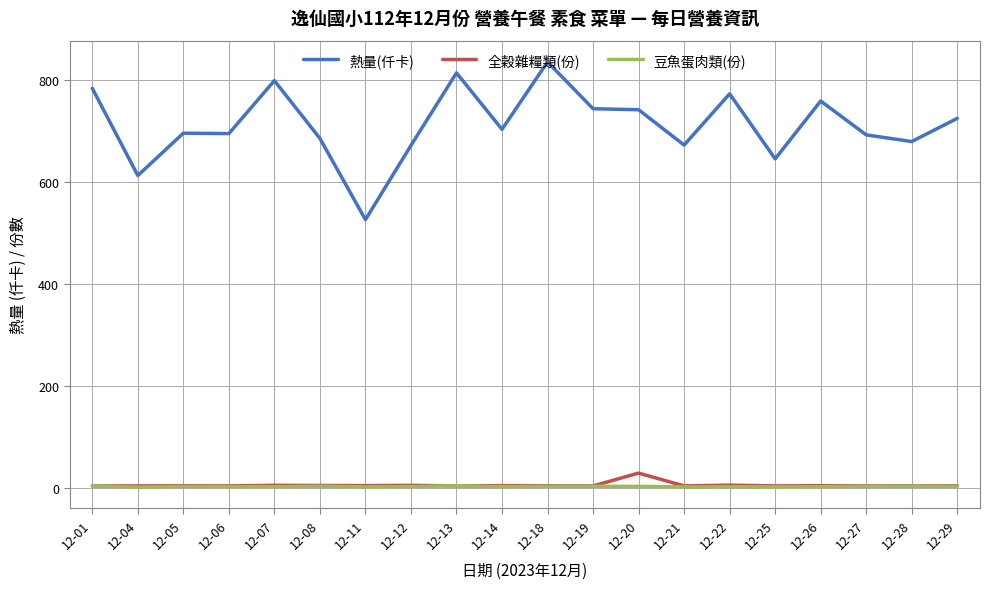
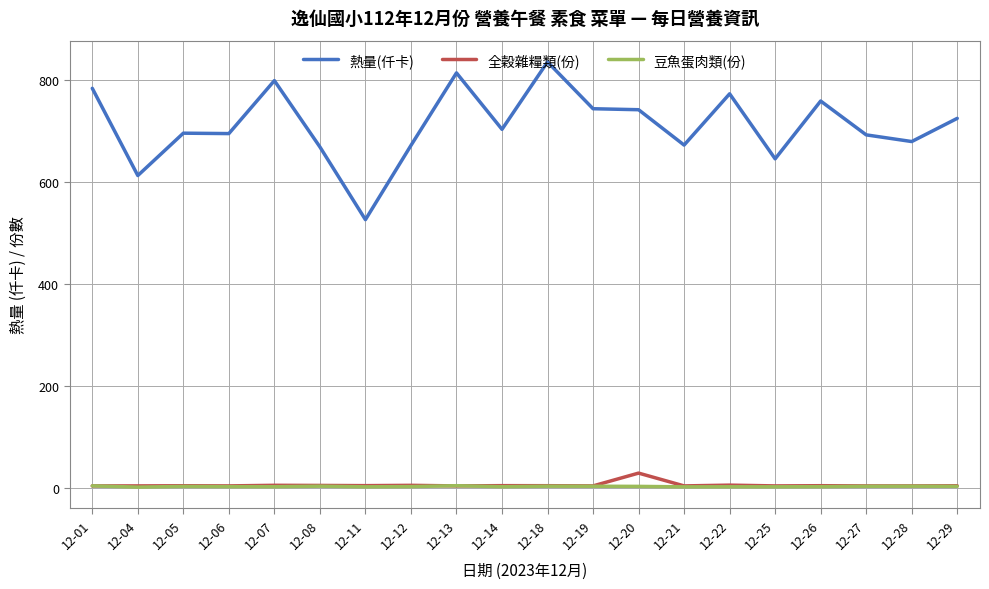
熱量(仟卡), 12-08: 690 -> 670
